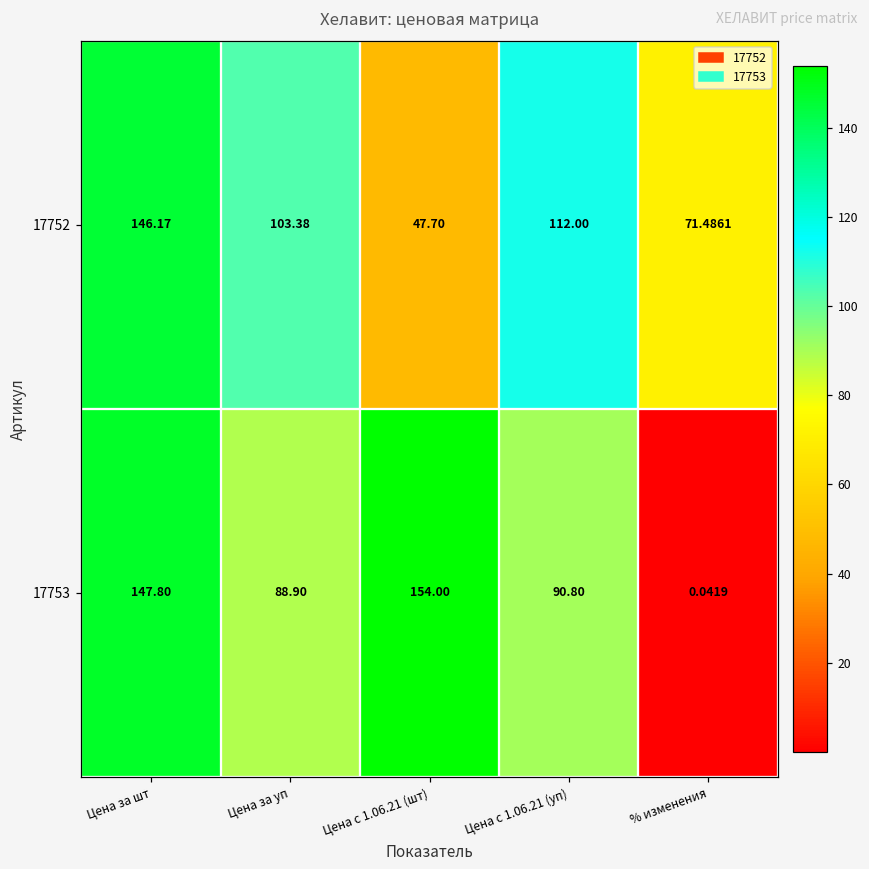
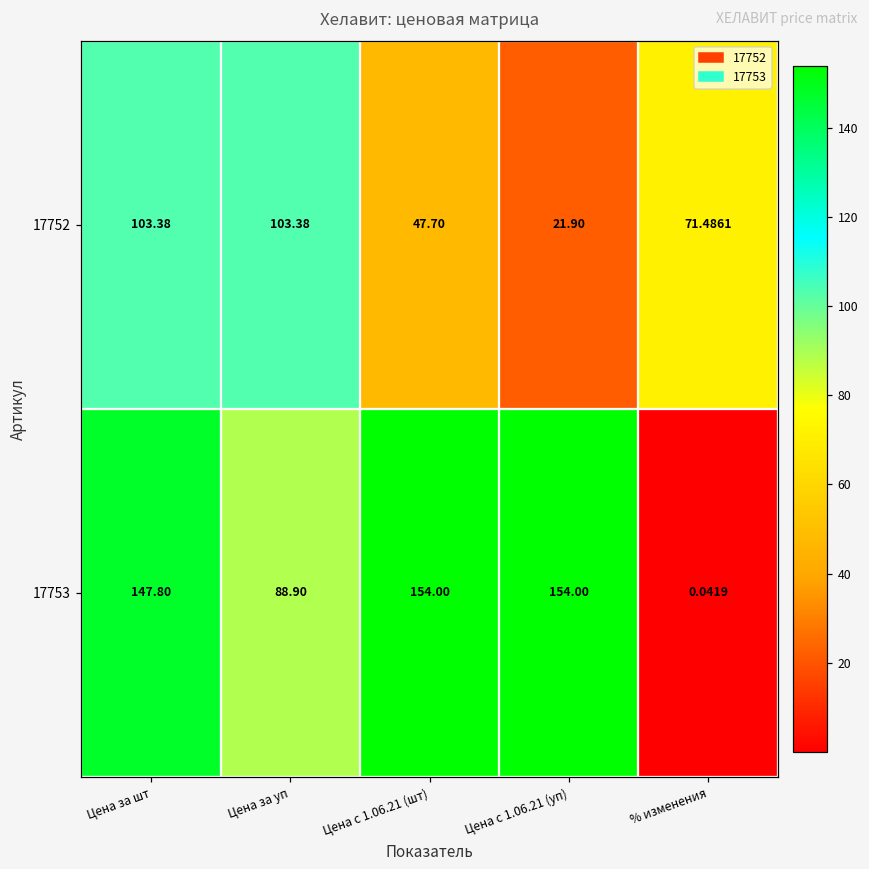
17752, Цена за шт: 146.17 -> 103.38
17752, Цена с 1.06.21 (уп): 112.00 -> 21.90
17753, Цена с 1.06.21 (уп): 90.80 -> 154.00
